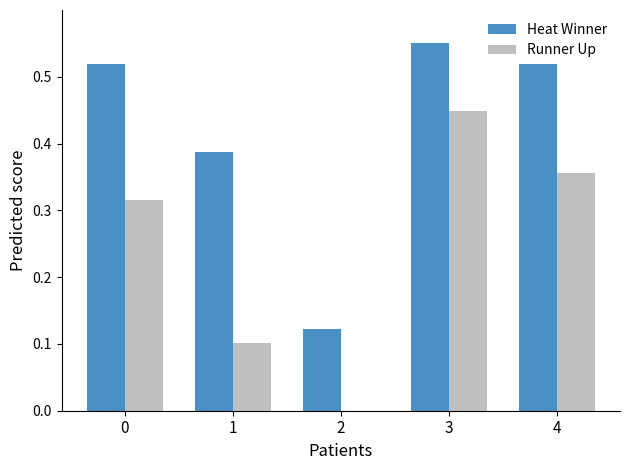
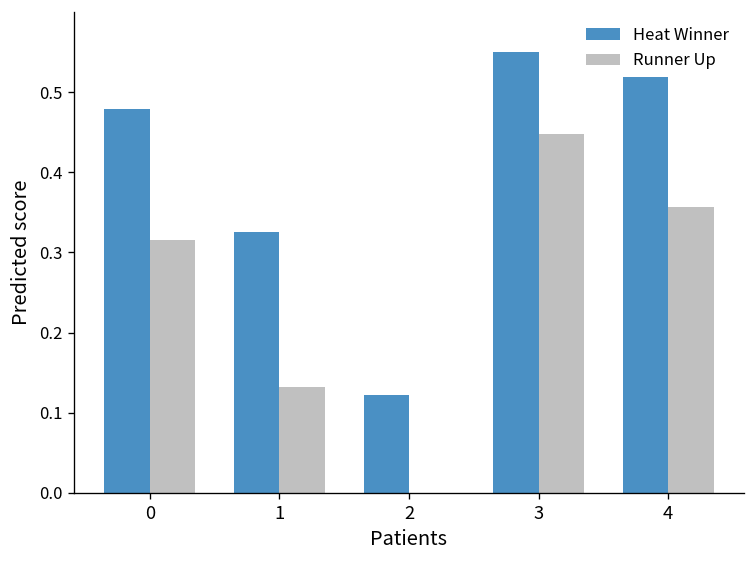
Heat Winner, 0: 0.52 -> 0.48
Heat Winner, 1: 0.39 -> 0.33
Runner Up, 1: 0.10 -> 0.13
